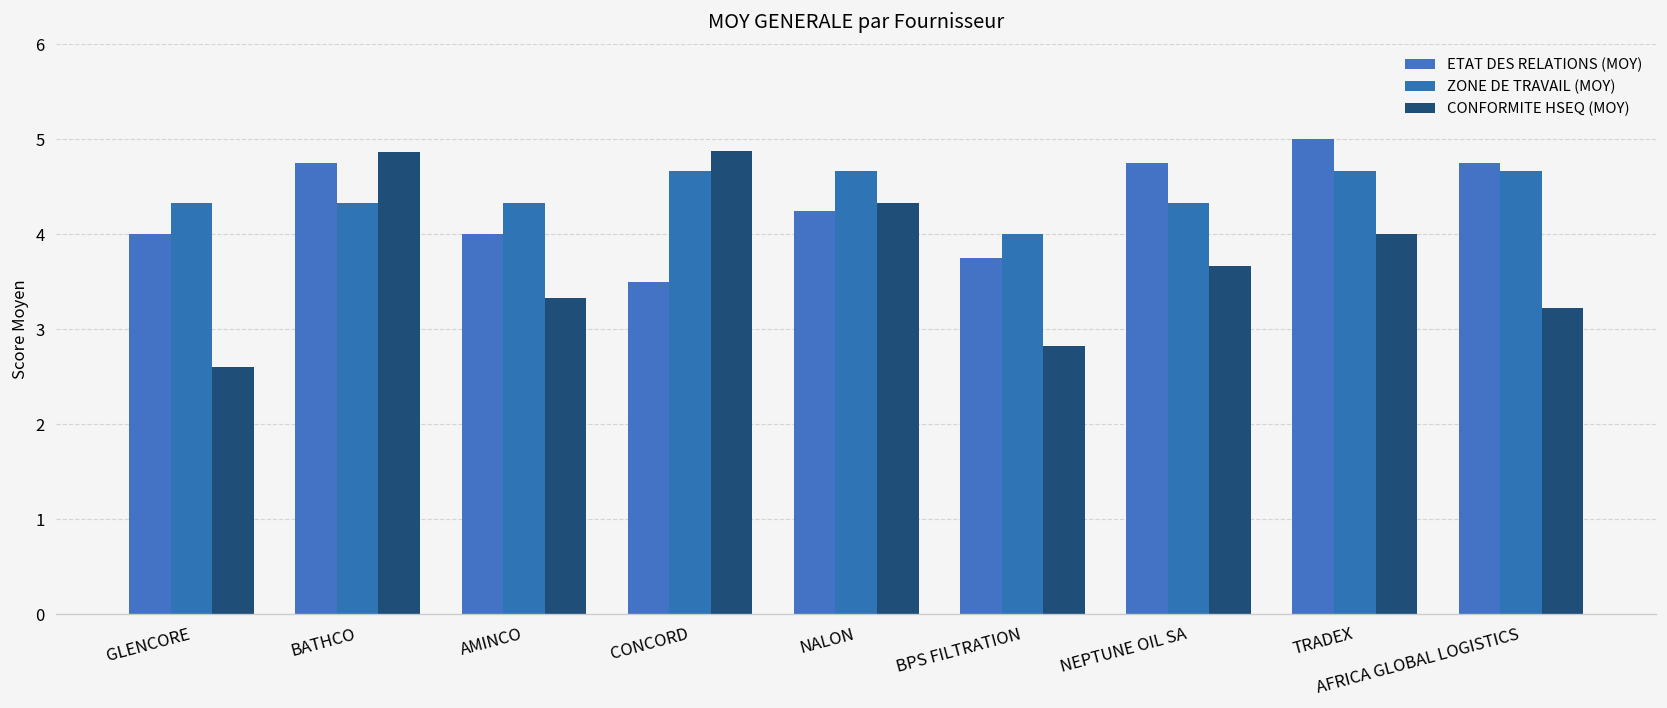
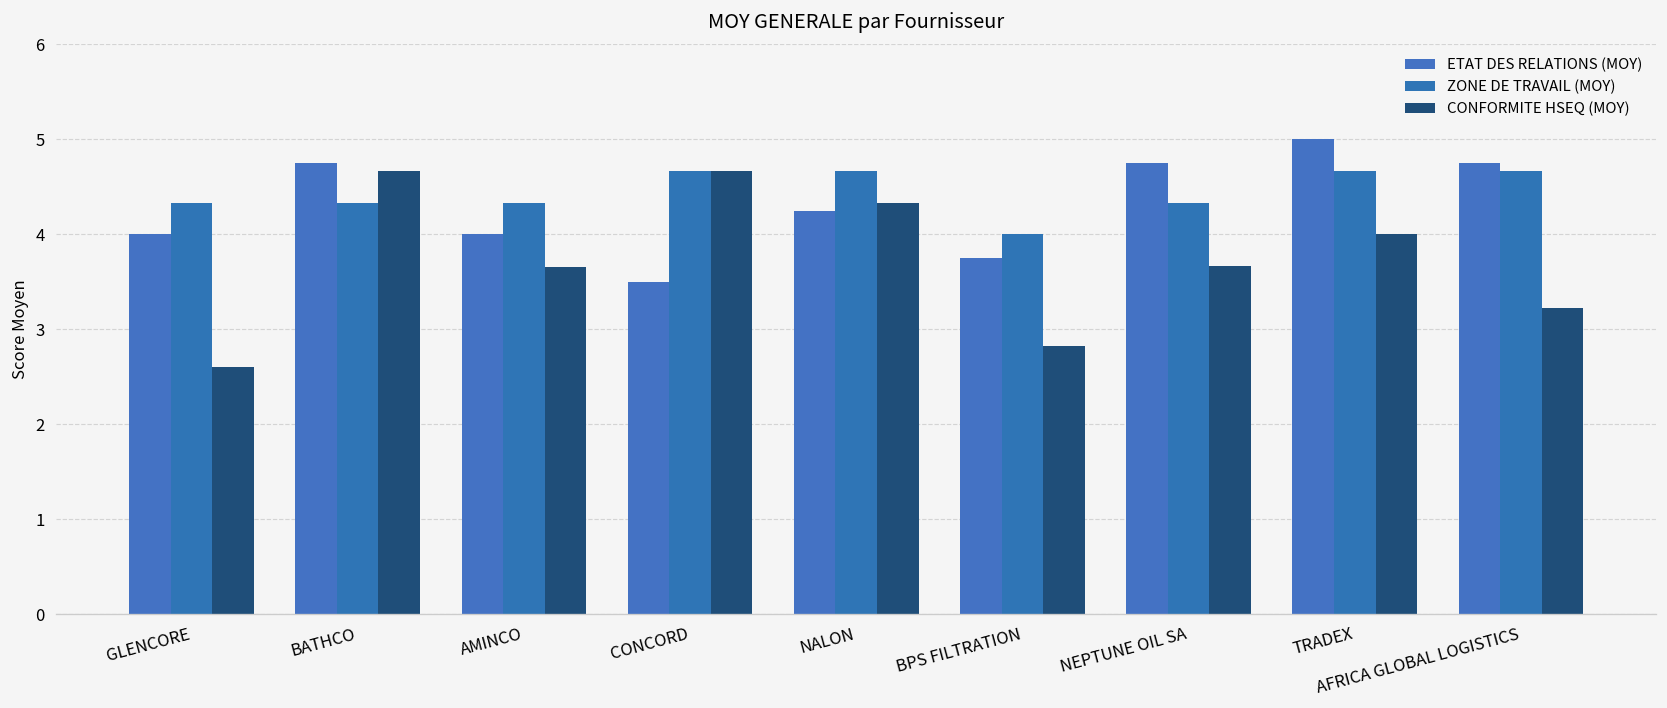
CONFORMITE HSEQ (MOY), BATHCO: 4.9 -> 4.7
CONFORMITE HSEQ (MOY), AMINCO: 3.3 -> 3.7
CONFORMITE HSEQ (MOY), CONCORD: 4.9 -> 4.7
